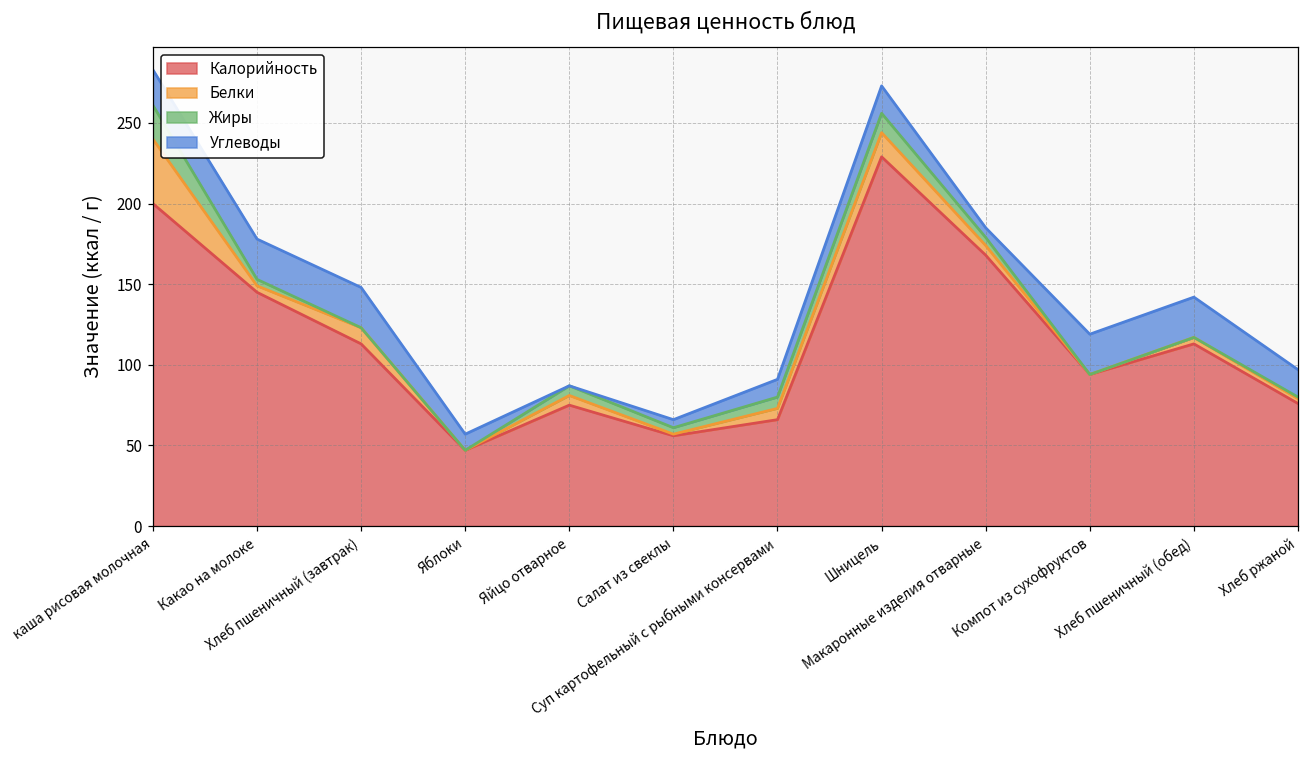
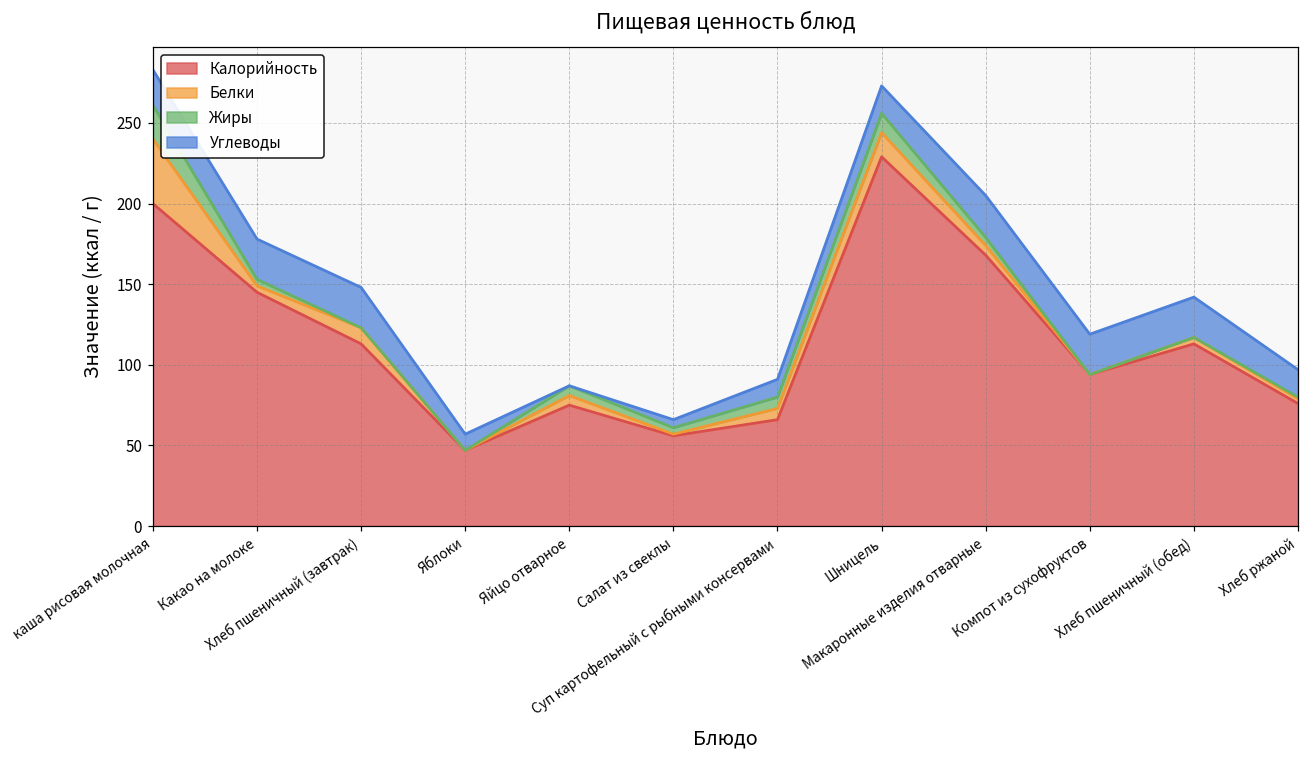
Углеводы, Макаронные изделия отварные: 6 -> 26
